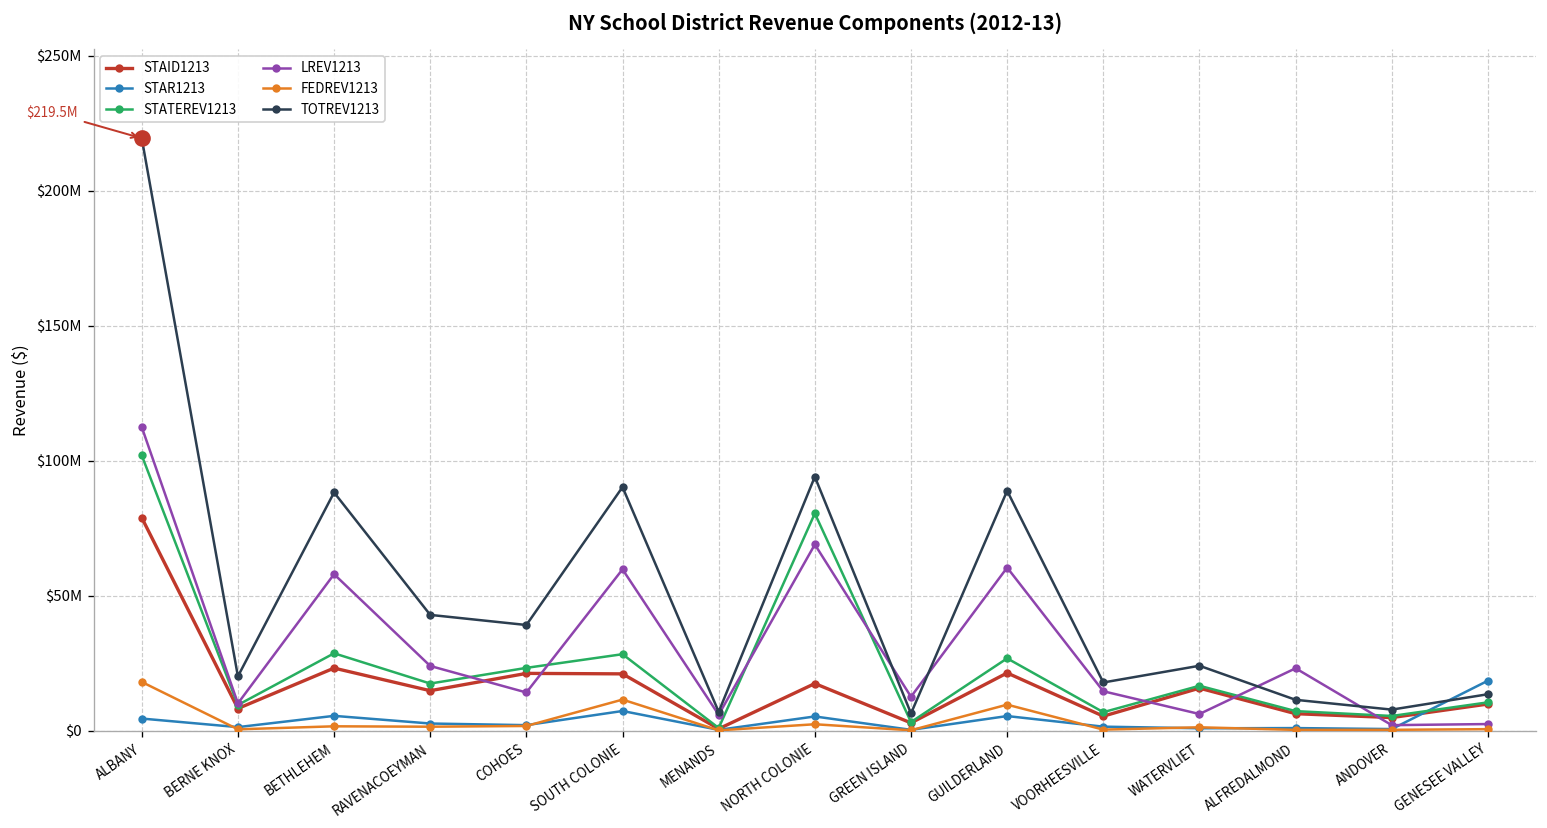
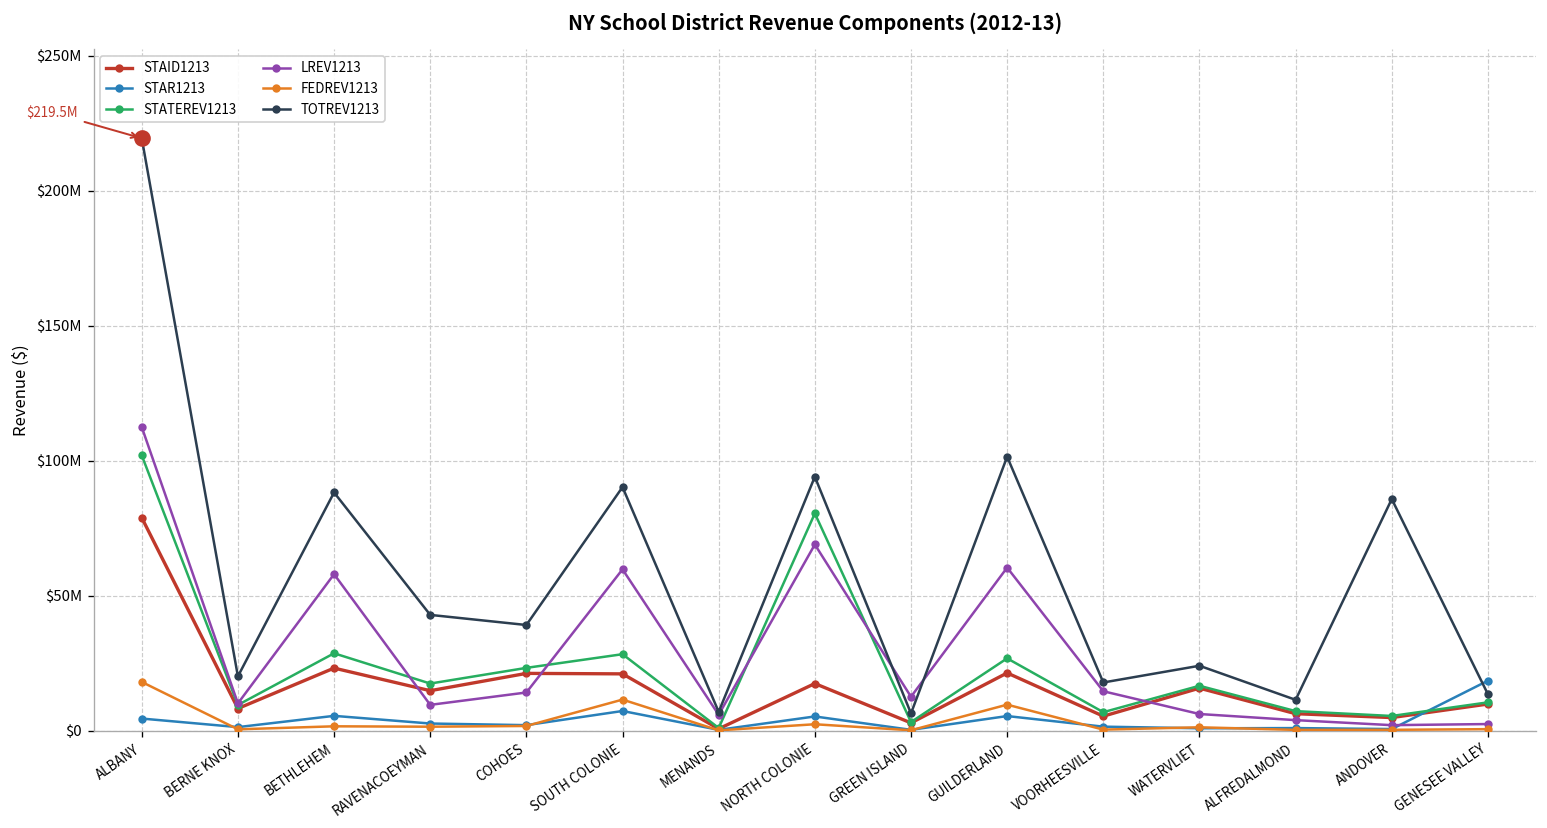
LREV1213, RAVENACOEYMAN: $24000000 -> $10000000
TOTREV1213, GUILDERLAND: $89000000 -> $101000000
LREV1213, ALFREDALMOND: $23000000 -> $4000000
TOTREV1213, ANDOVER: $8000000 -> $86000000
